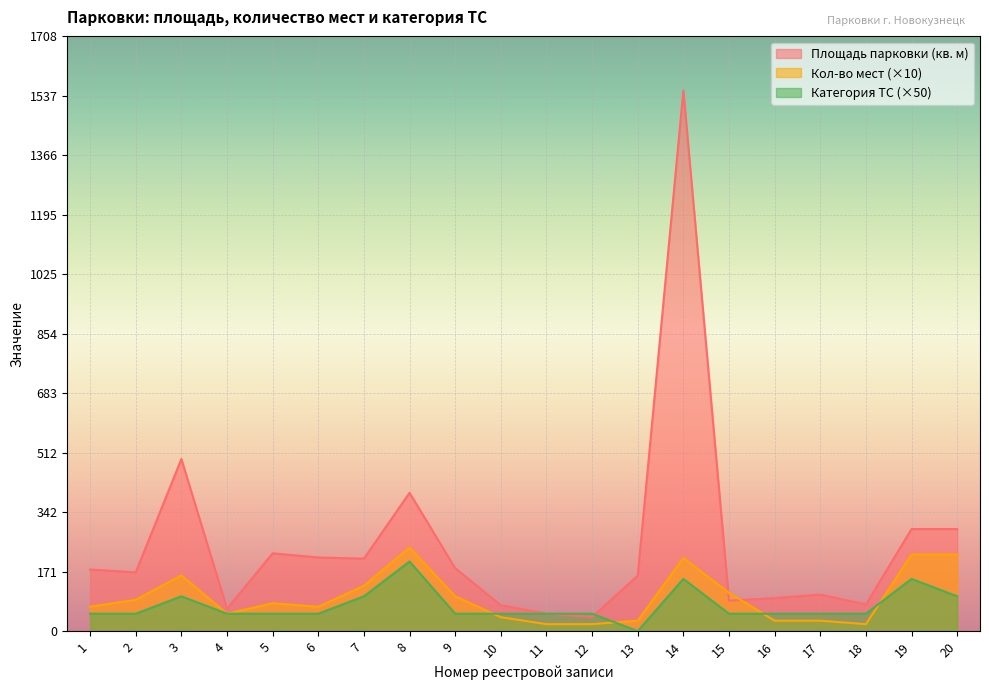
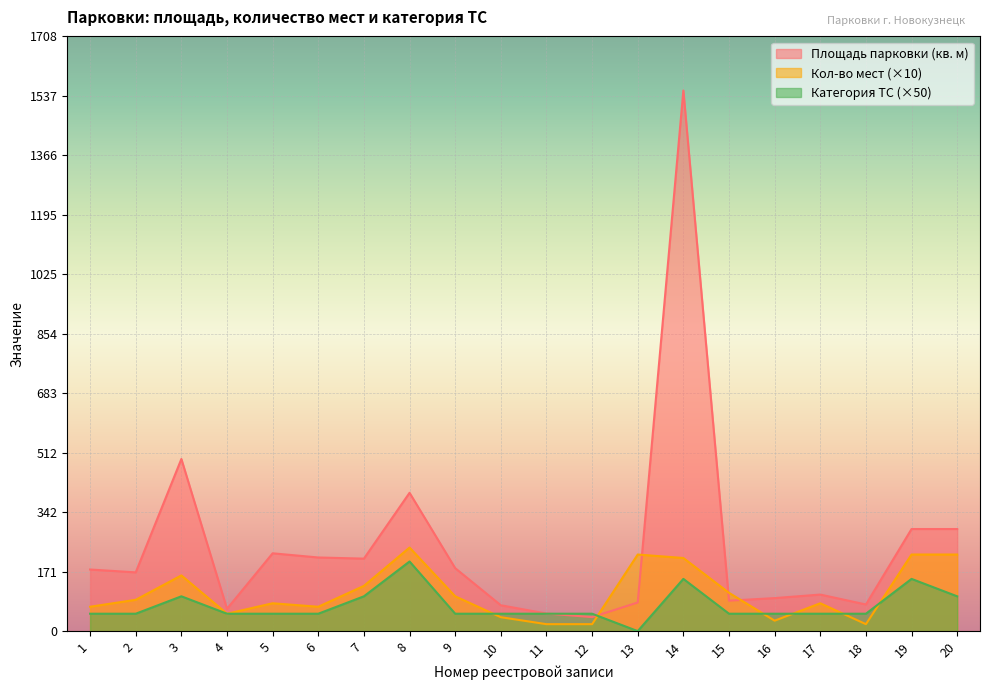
Площадь парковки (кв. м), 13: 160 -> 80
Кол-во мест (×10), 13: 30 -> 220
Кол-во мест (×10), 17: 30 -> 80
